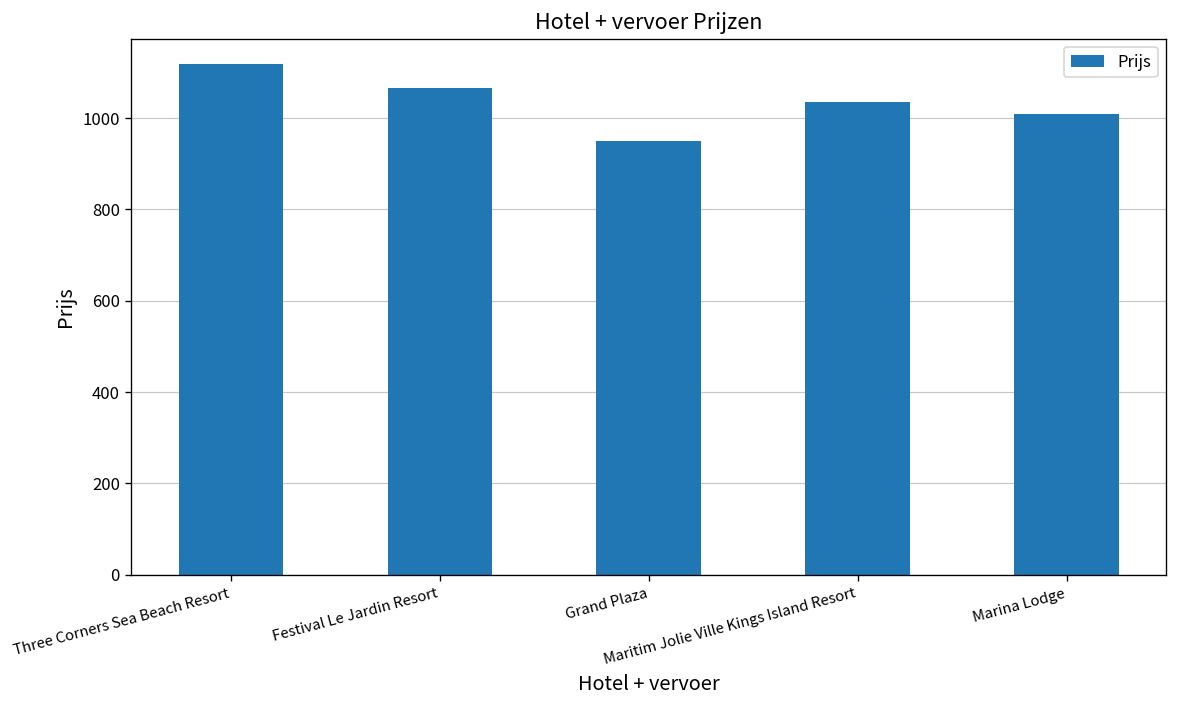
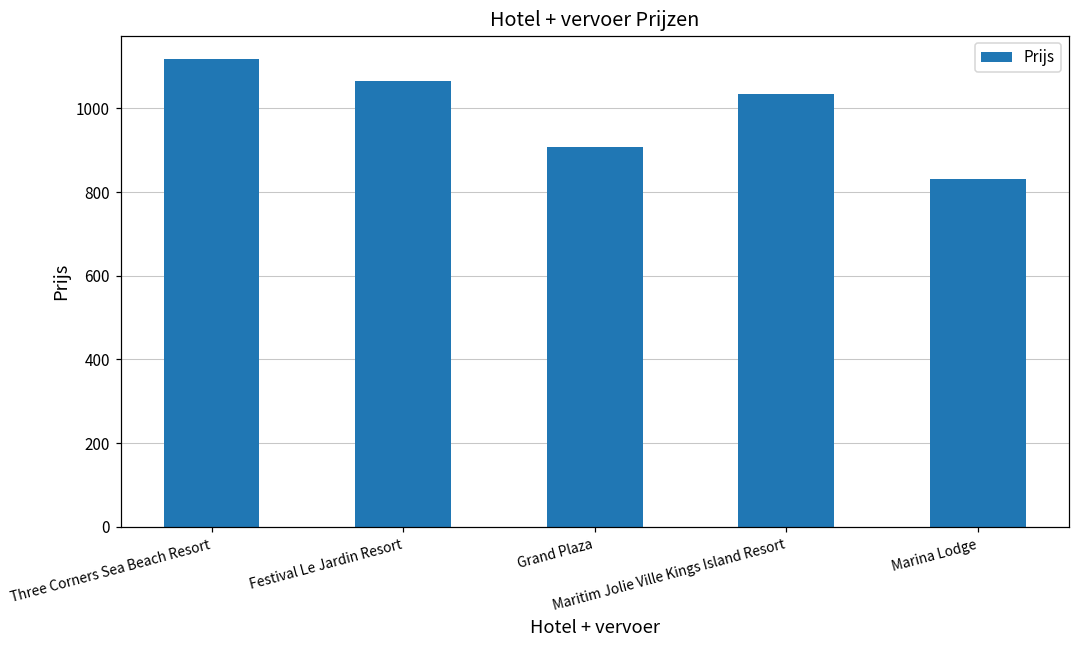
Grand Plaza: 950 -> 910
Marina Lodge: 1010 -> 830
